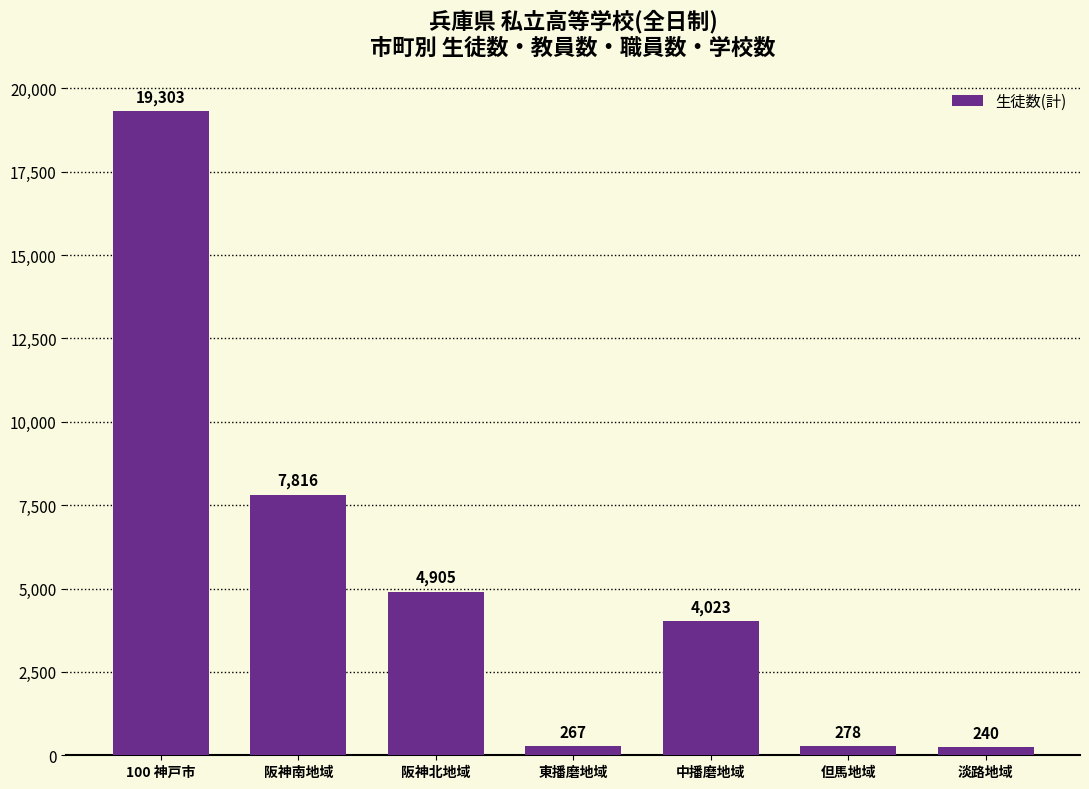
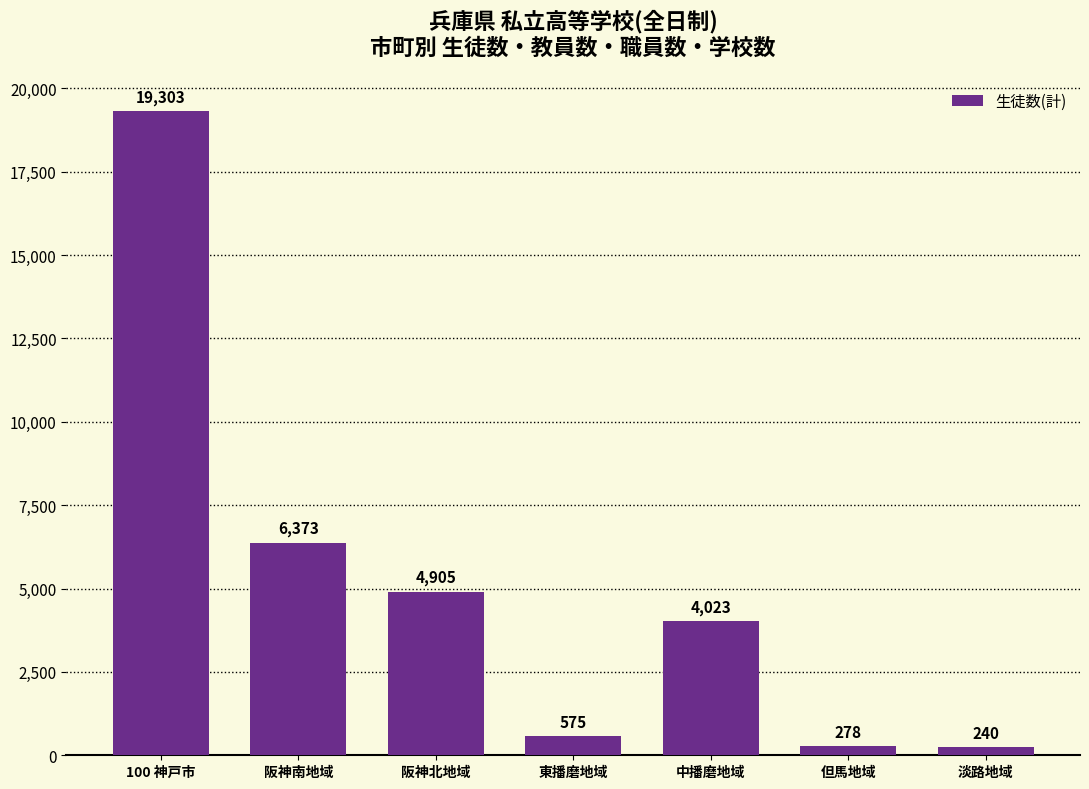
阪神南地域: 7,816 -> 6,373
東播磨地域: 267 -> 575
